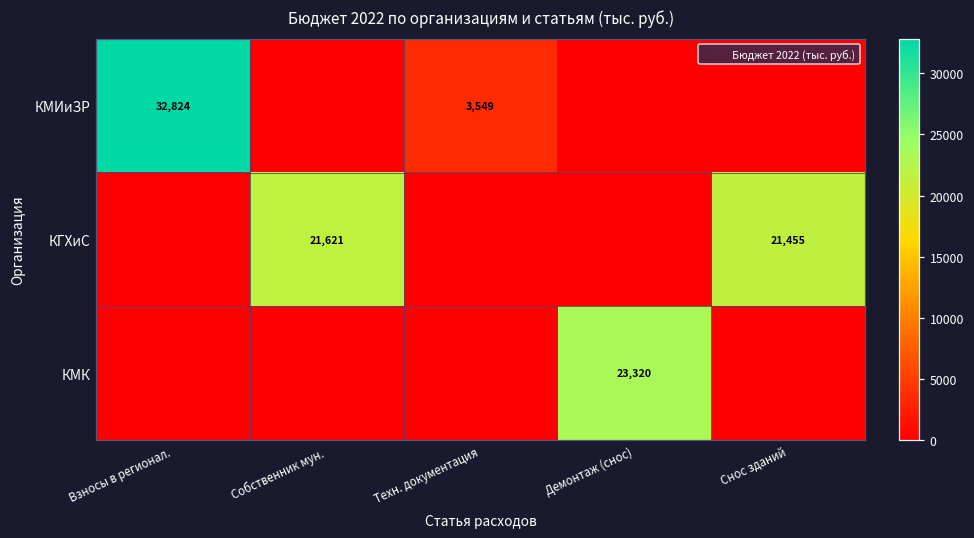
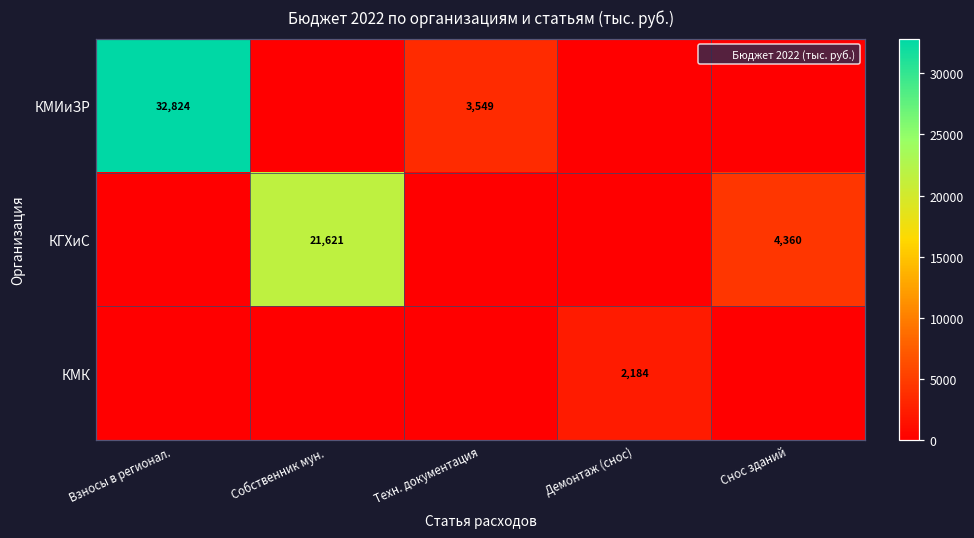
КГХиС, Снос зданий: 21,455 -> 4,360
КМК, Демонтаж (снос): 23,320 -> 2,184
